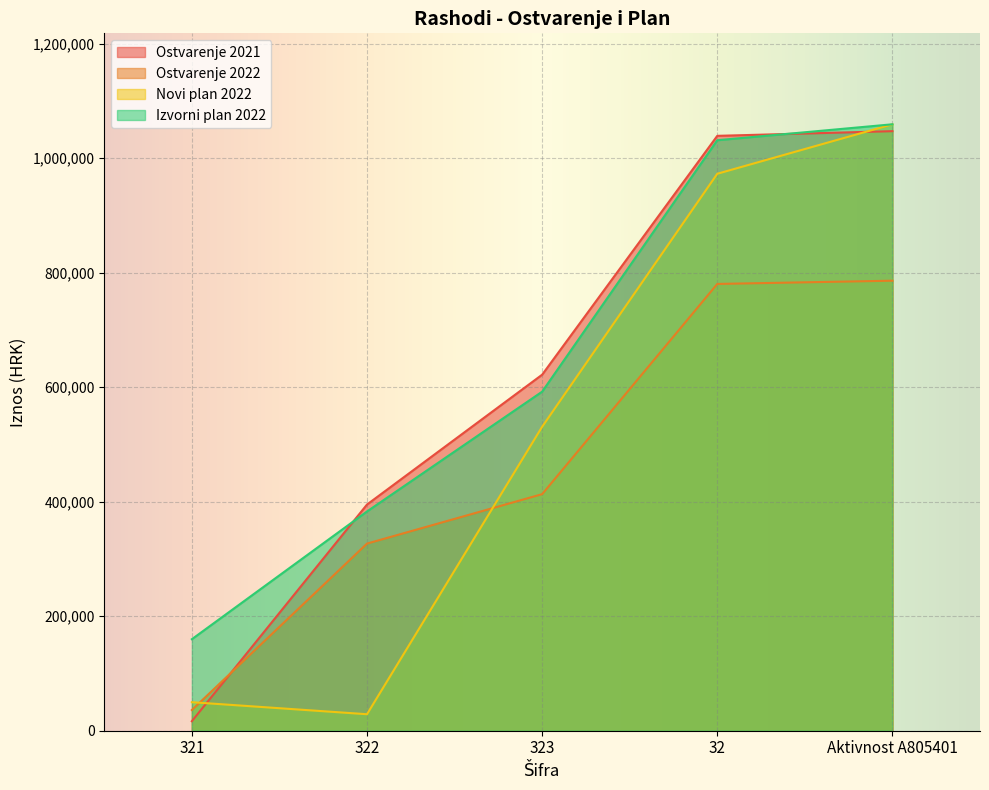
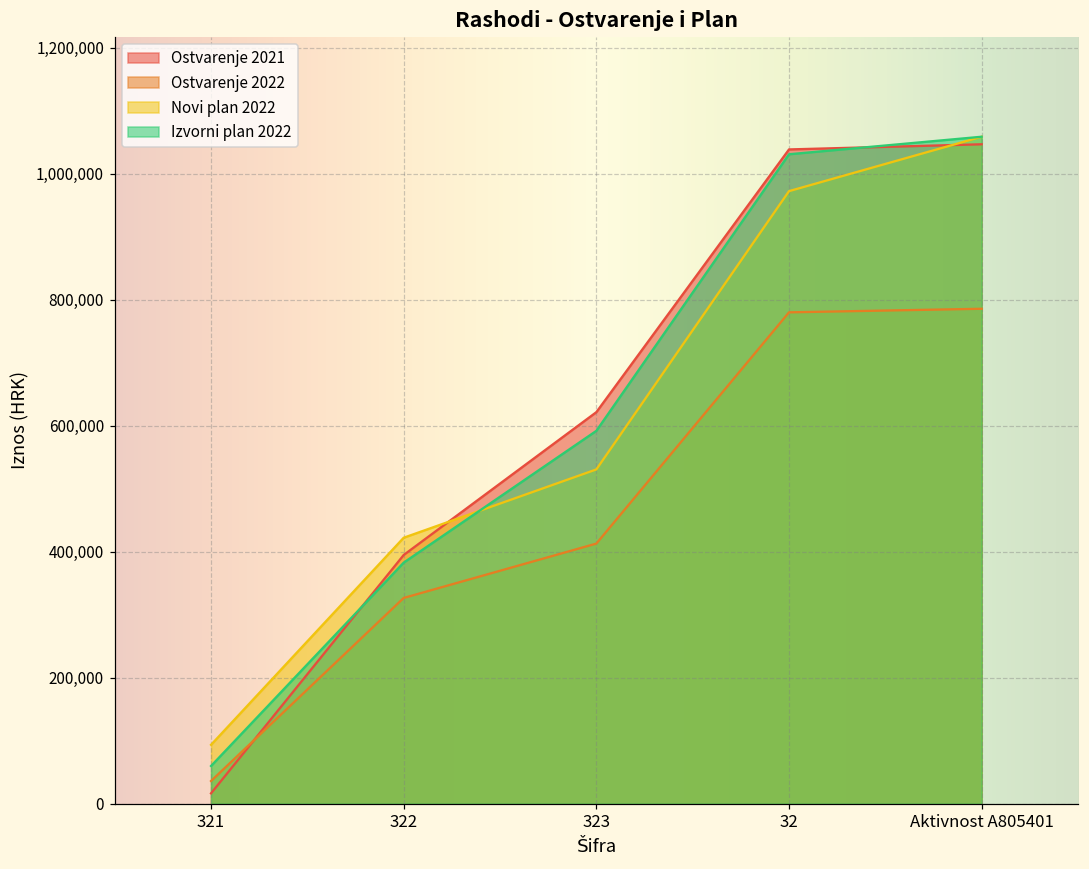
Novi plan 2022, 321: 50,000 -> 90,000
Izvorni plan 2022, 321: 160,000 -> 60,000
Novi plan 2022, 322: 30,000 -> 420,000
